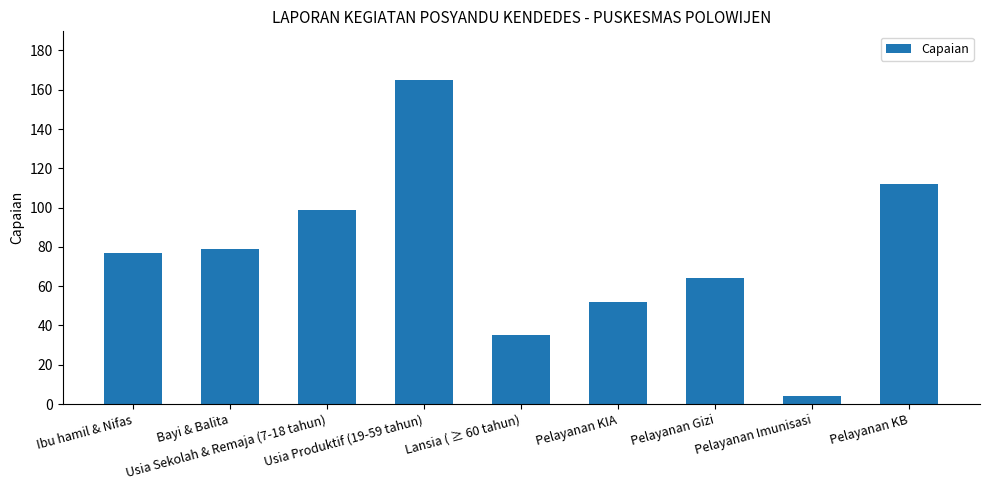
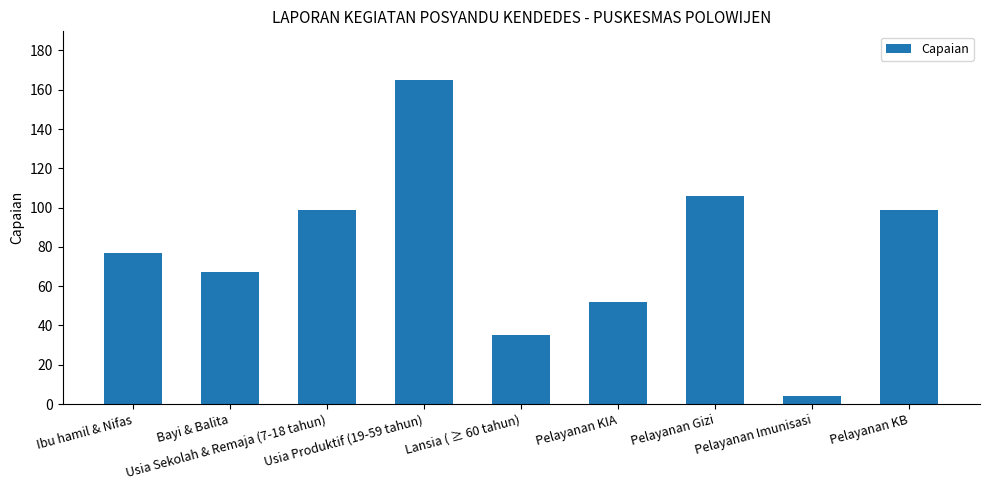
Bayi & Balita: 79 -> 67
Pelayanan Gizi: 64 -> 106
Pelayanan KB: 112 -> 99
